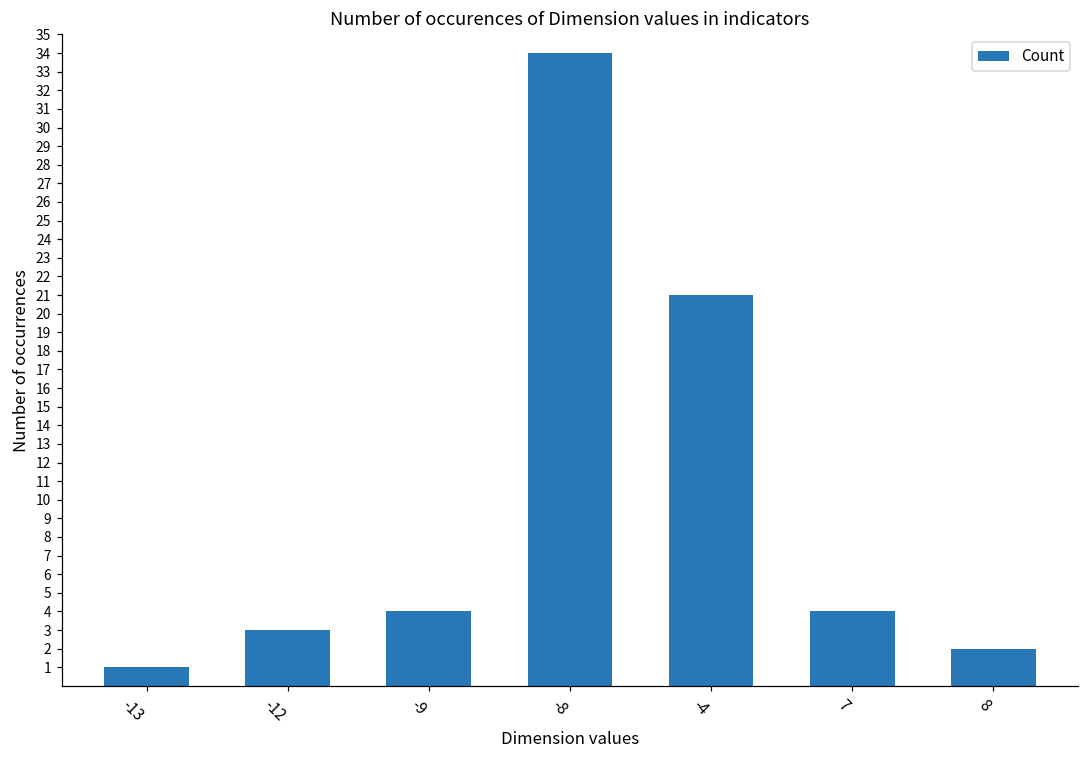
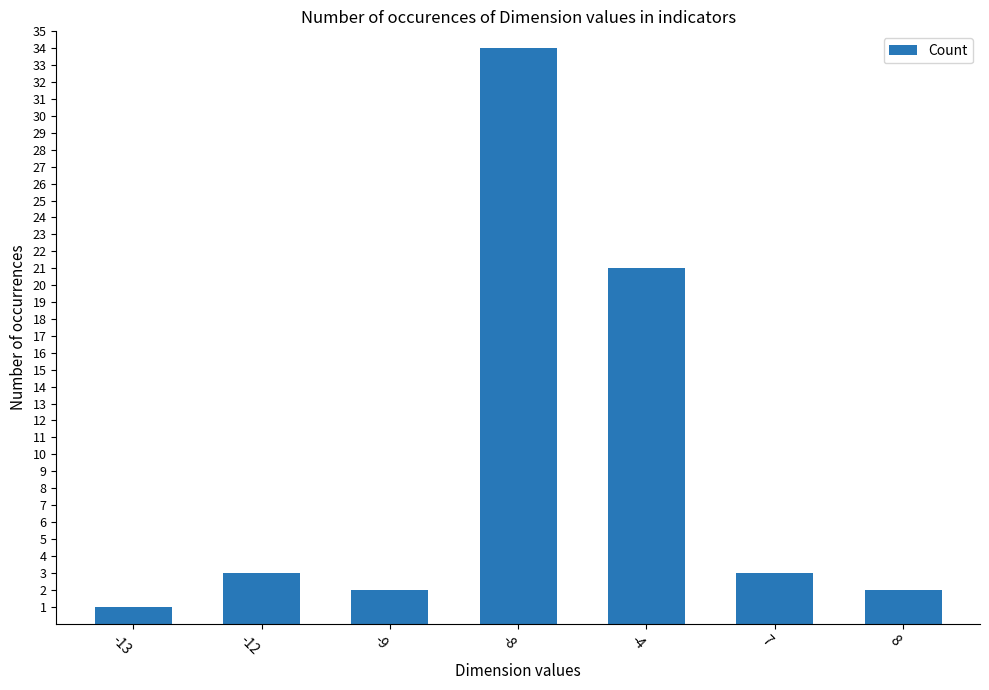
-9: 4 -> 2
7: 4 -> 3
